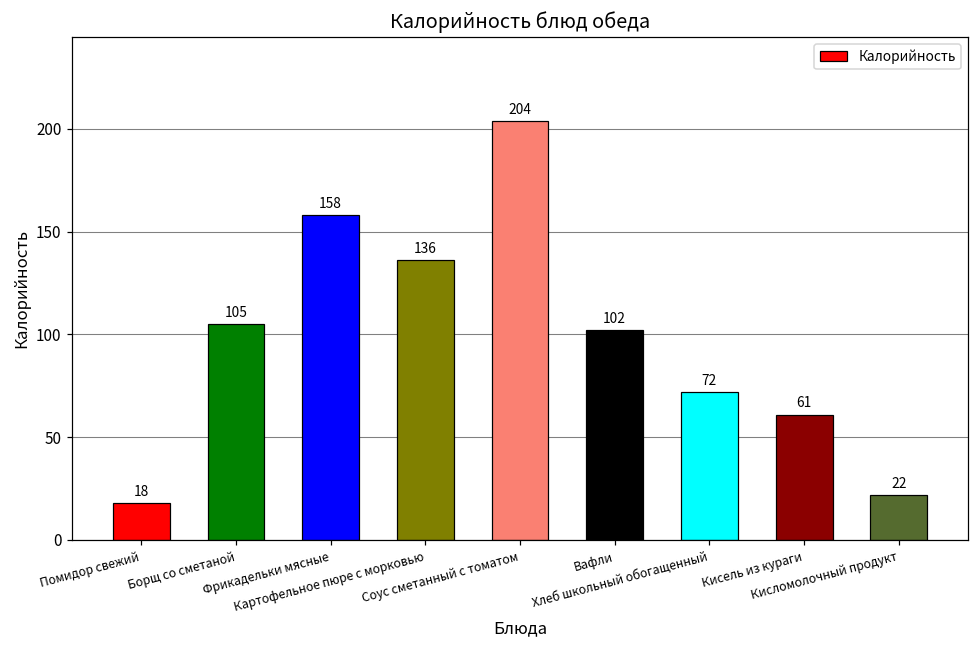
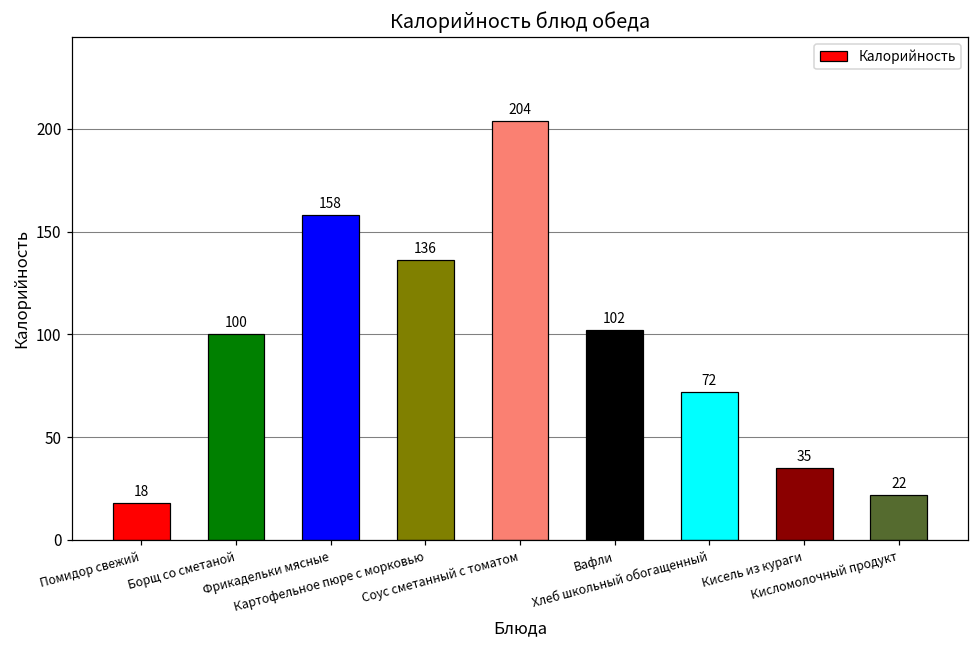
Борщ со сметаной: 105 -> 100
Кисель из кураги: 61 -> 35
